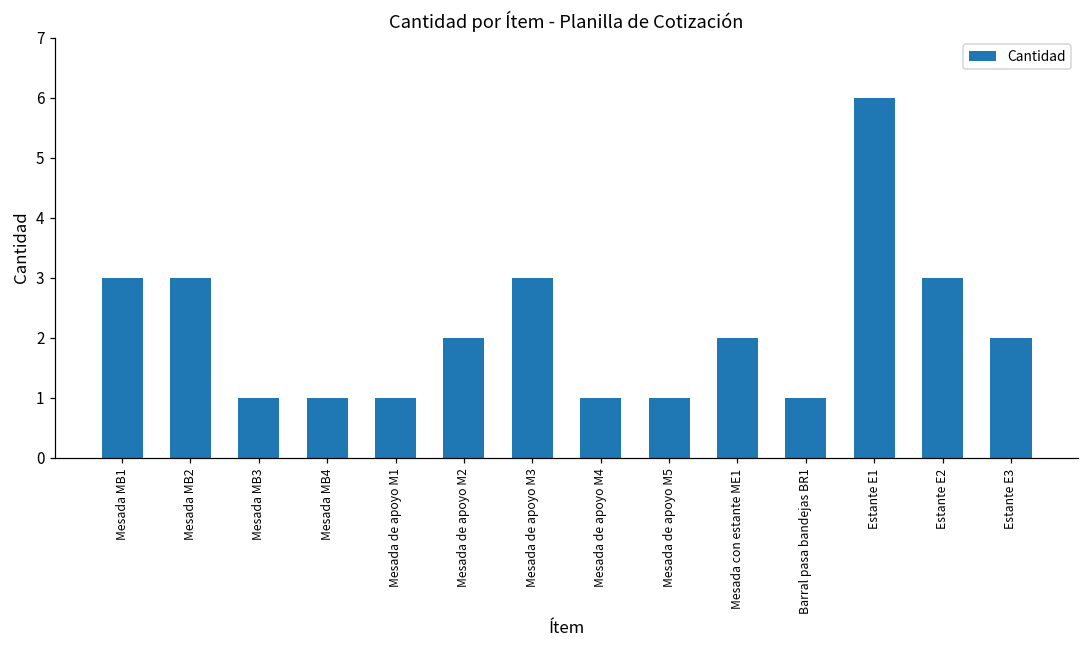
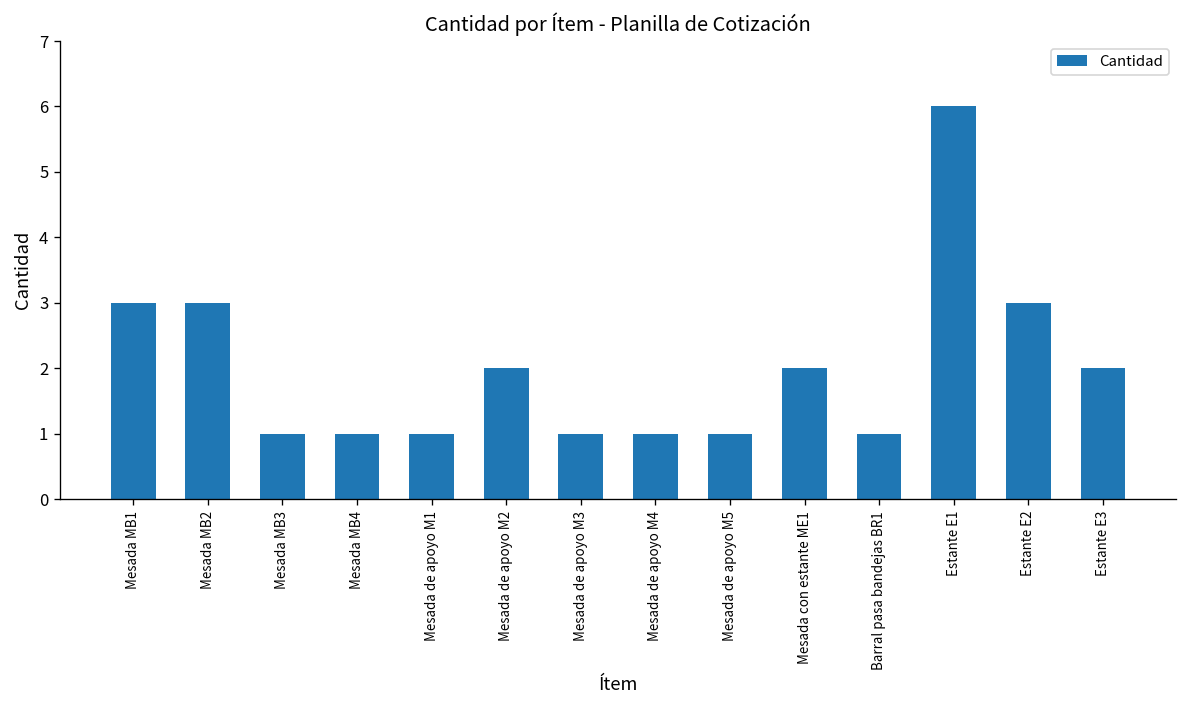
Mesada de apoyo M3: 3 -> 1
